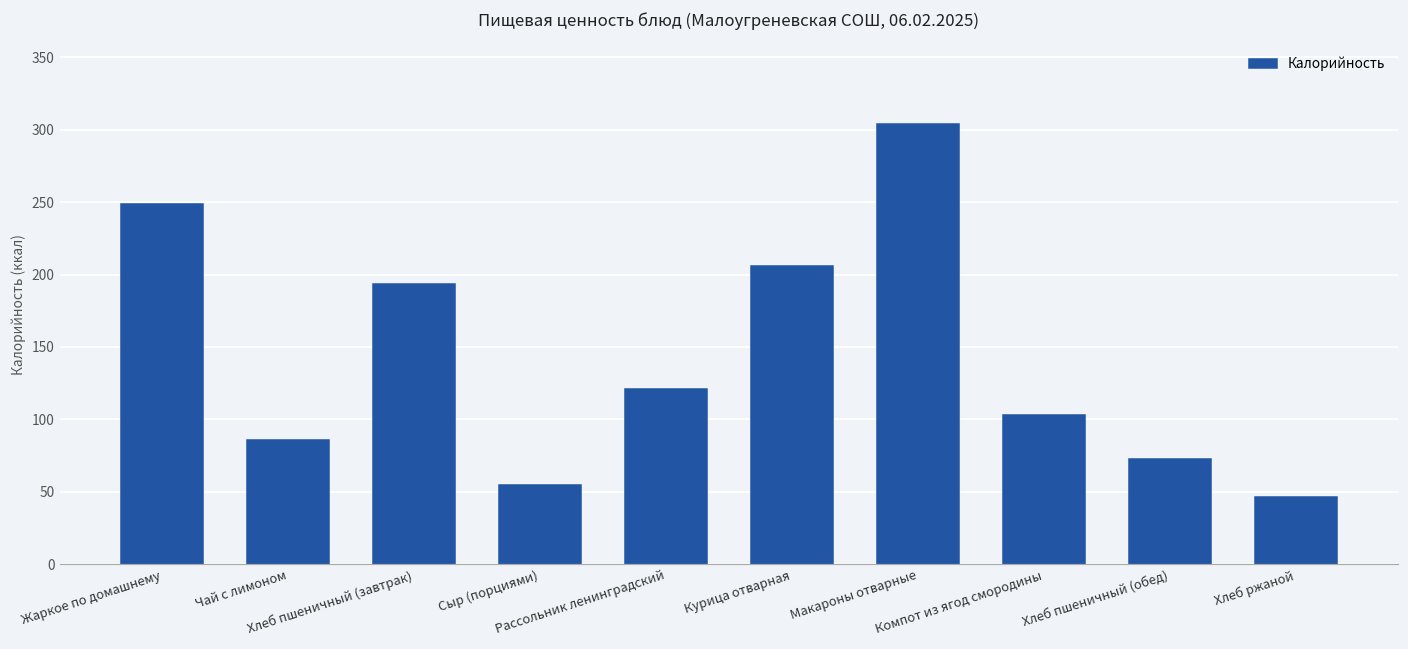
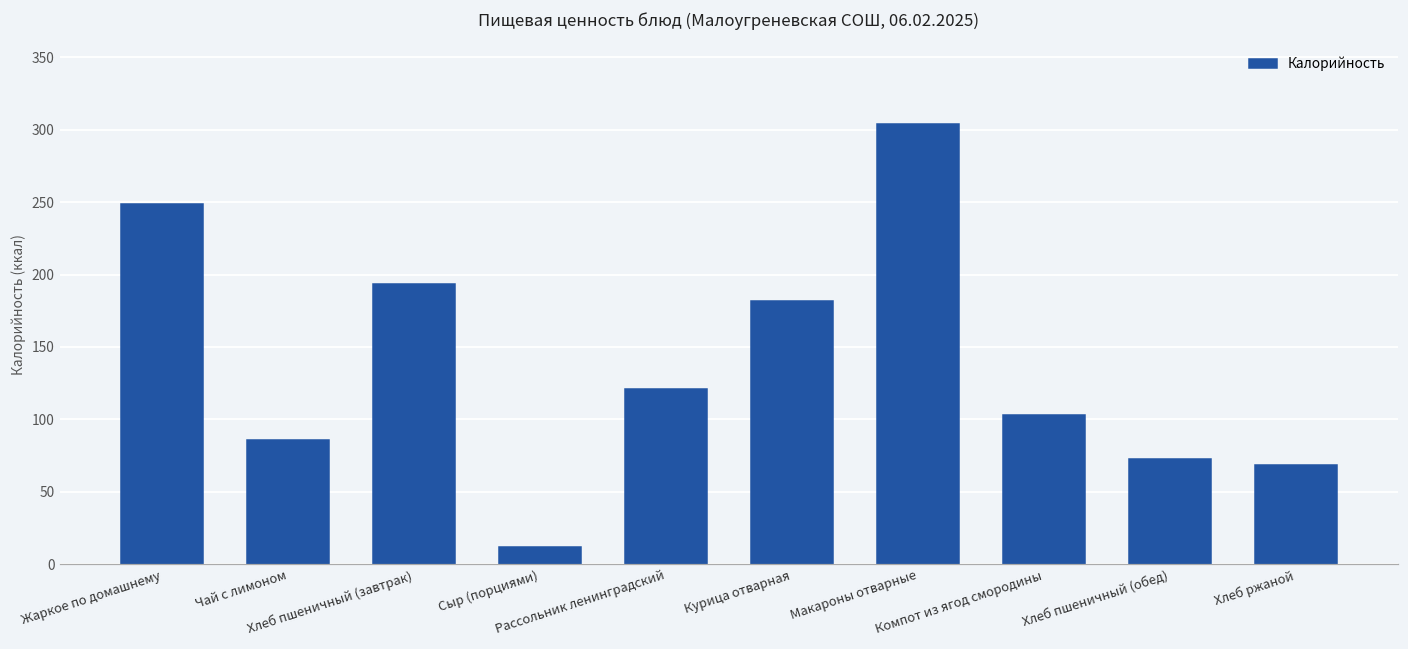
Сыр (порциями): 55 -> 12
Курица отварная: 206 -> 182
Хлеб ржаной: 46 -> 69
